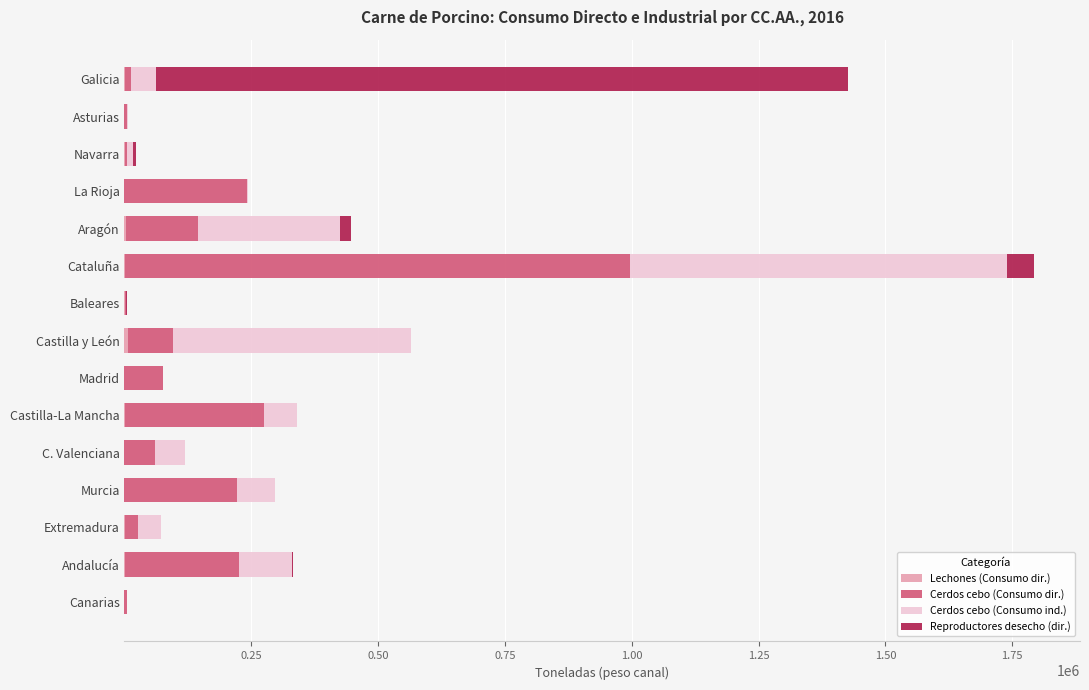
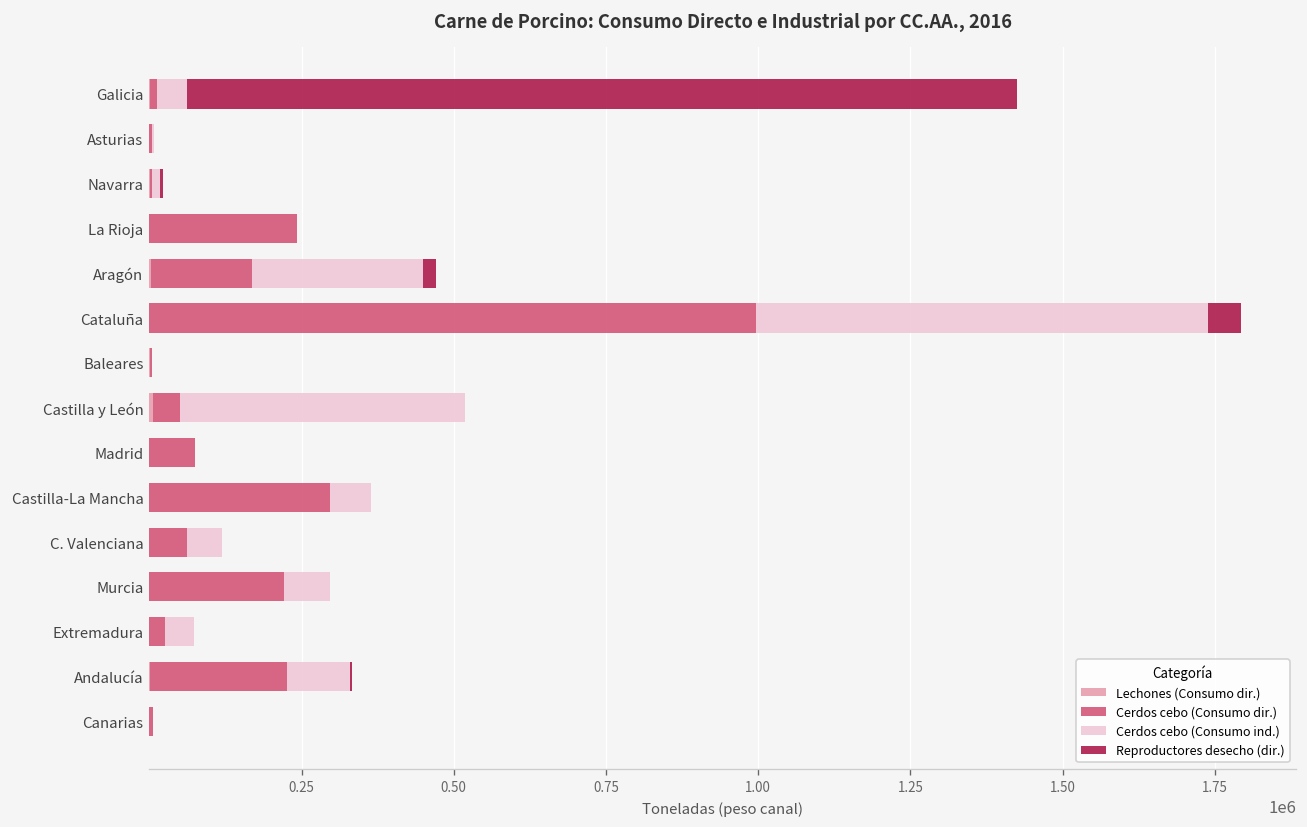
Cerdos cebo (Consumo dir.), Aragón: 140000 -> 170000
Cerdos cebo (Consumo dir.), Castilla y León: 90000 -> 40000
Cerdos cebo (Consumo dir.), Castilla-La Mancha: 270000 -> 300000
